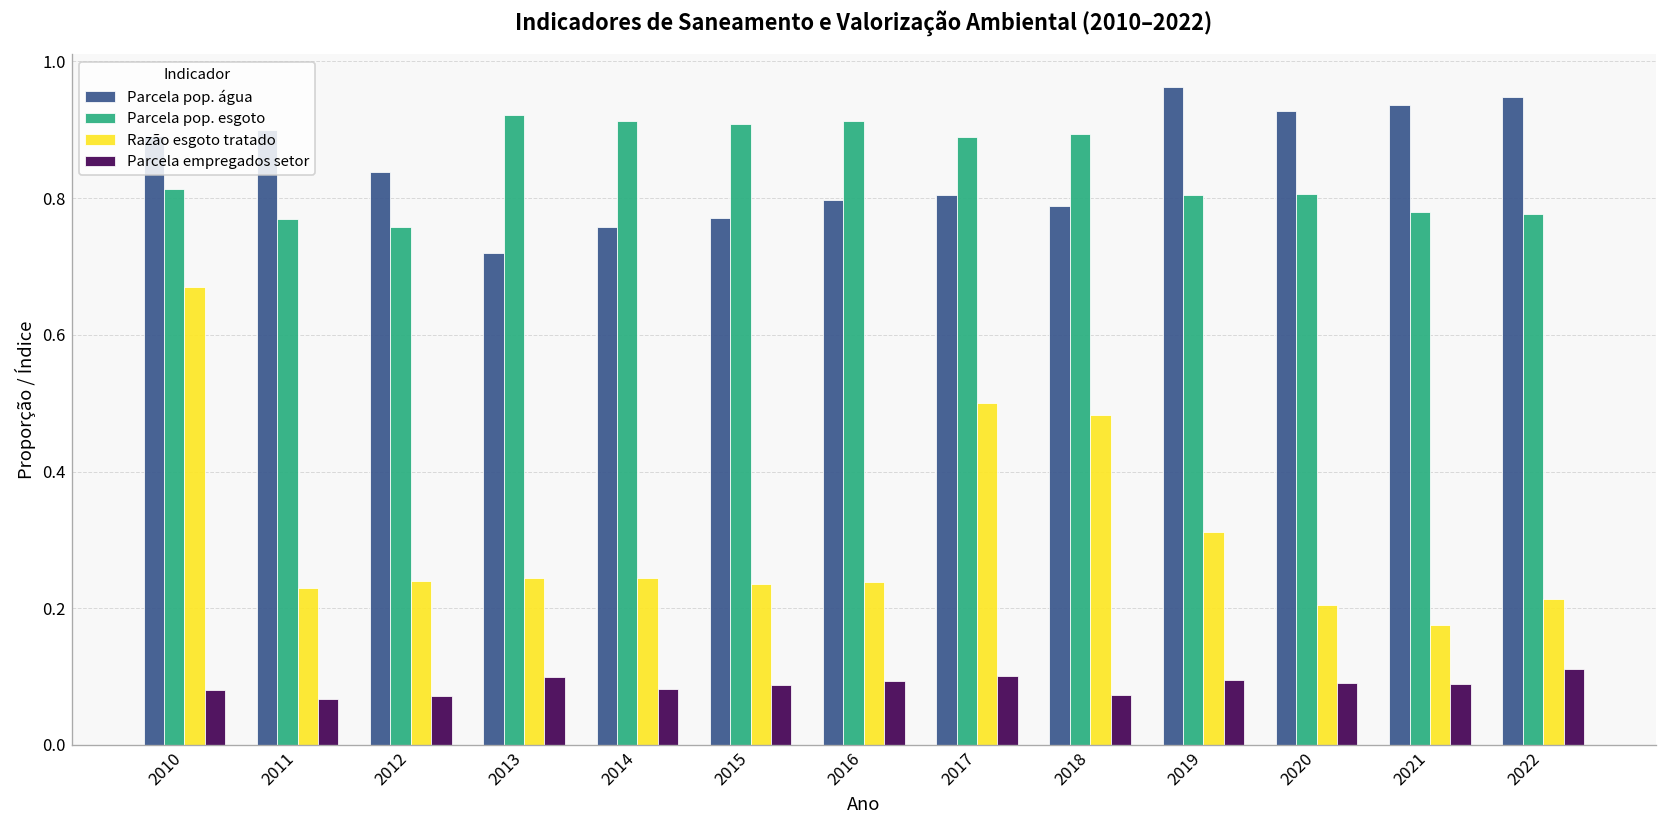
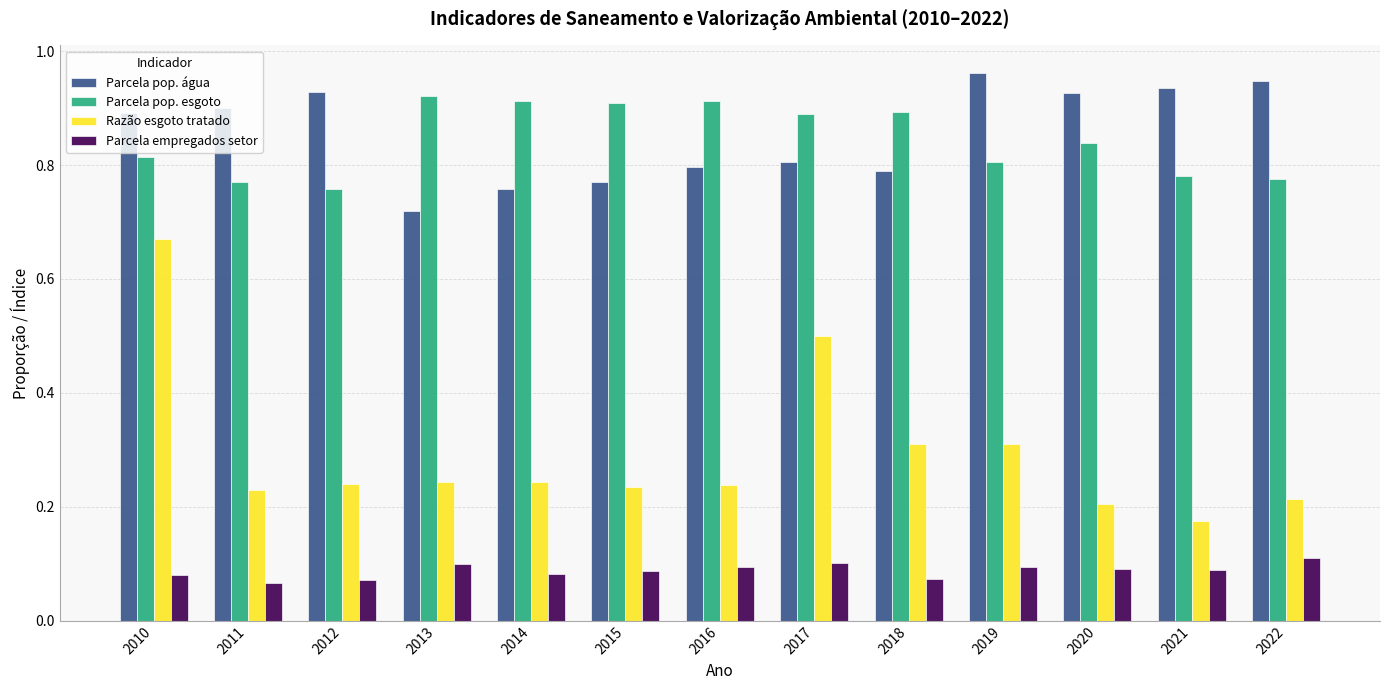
Parcela pop. água, 2012: 0.84 -> 0.93
Razão esgoto tratado, 2018: 0.48 -> 0.31
Parcela pop. esgoto, 2020: 0.81 -> 0.84
